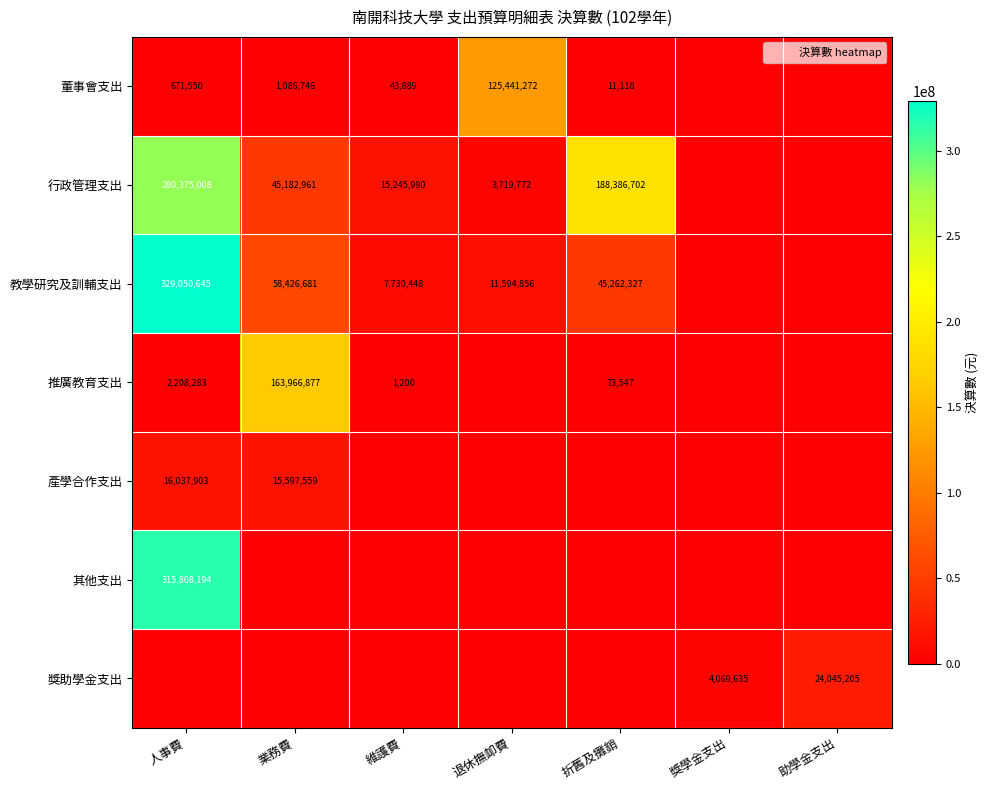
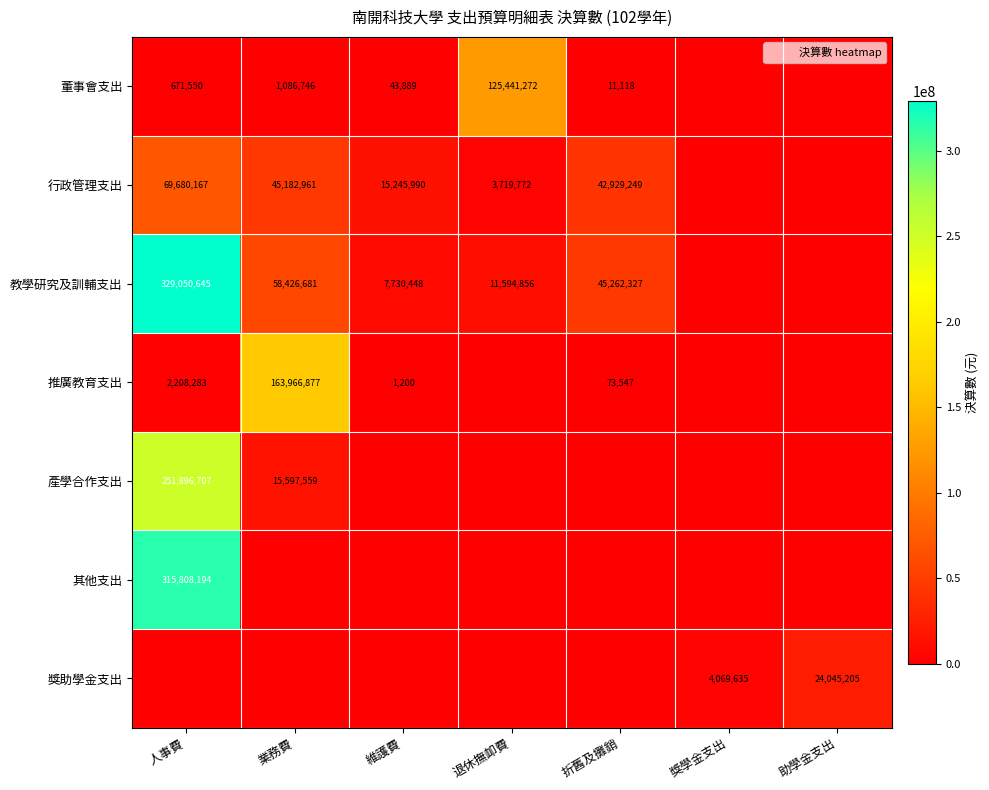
行政管理支出, 人事費: 280,375,008 -> 69,680,167
行政管理支出, 折舊及攤銷: 188,386,702 -> 42,929,249
產學合作支出, 人事費: 16,037,903 -> 251,896,707
